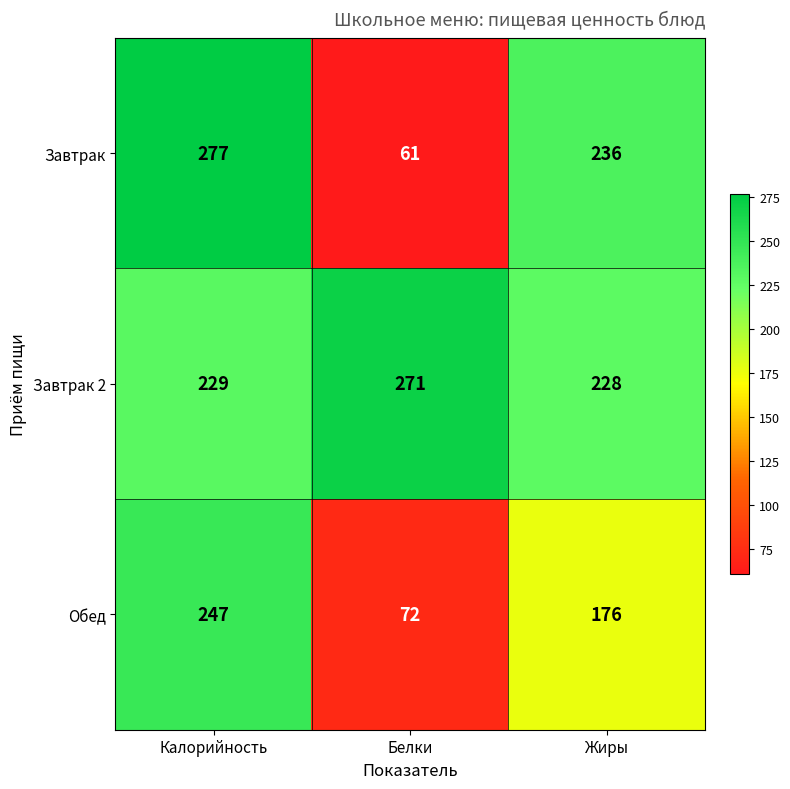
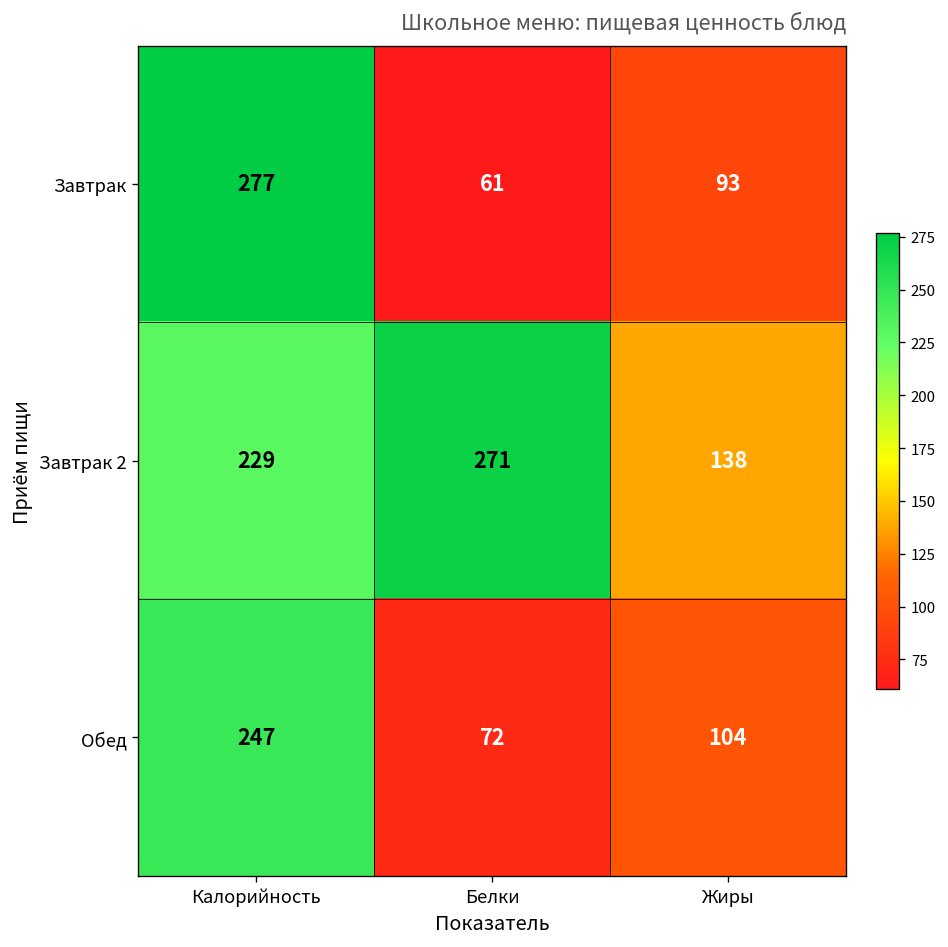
Завтрак, Жиры: 236 -> 93
Завтрак 2, Жиры: 228 -> 138
Обед, Жиры: 176 -> 104
